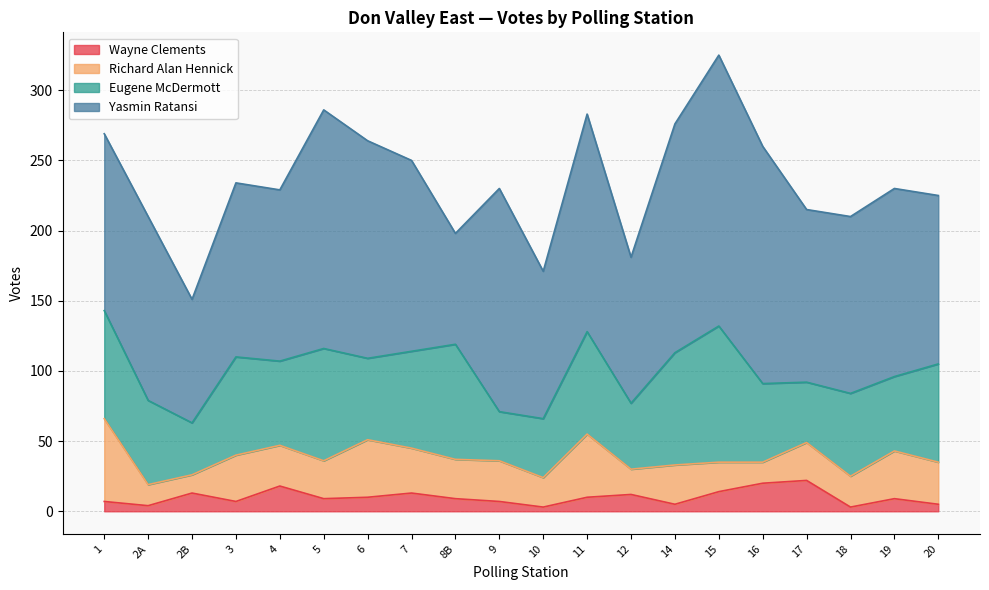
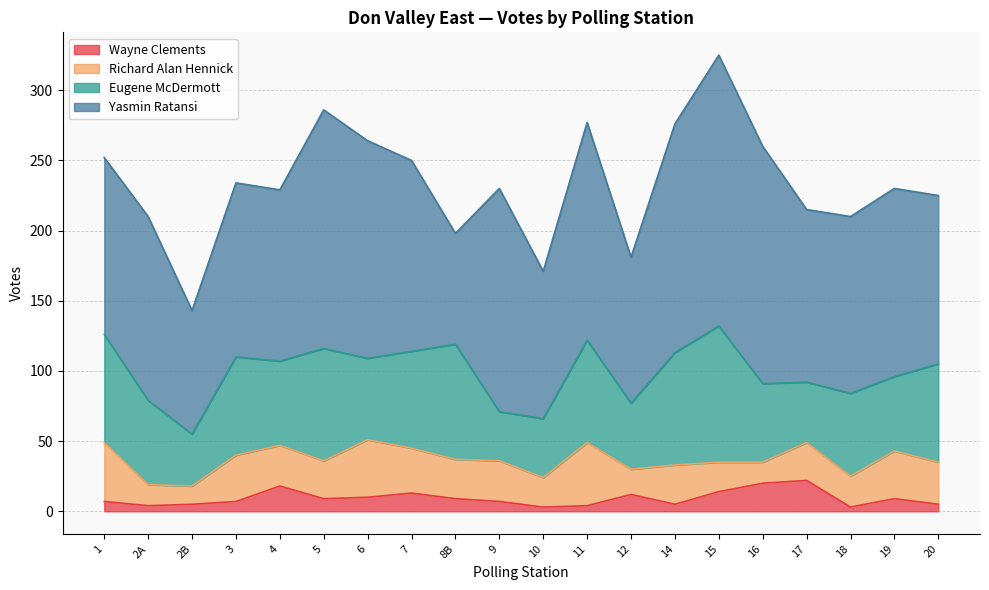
Richard Alan Hennick, 1: 59 -> 42
Wayne Clements, 2B: 13 -> 5
Wayne Clements, 11: 10 -> 4
